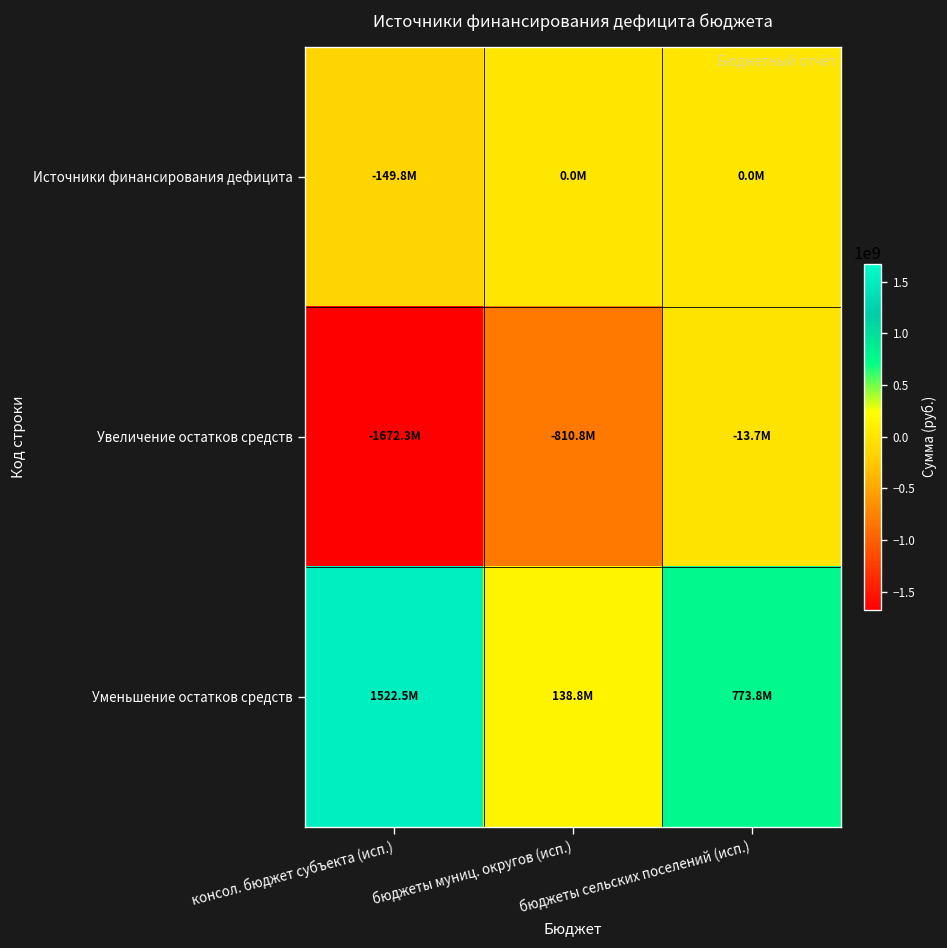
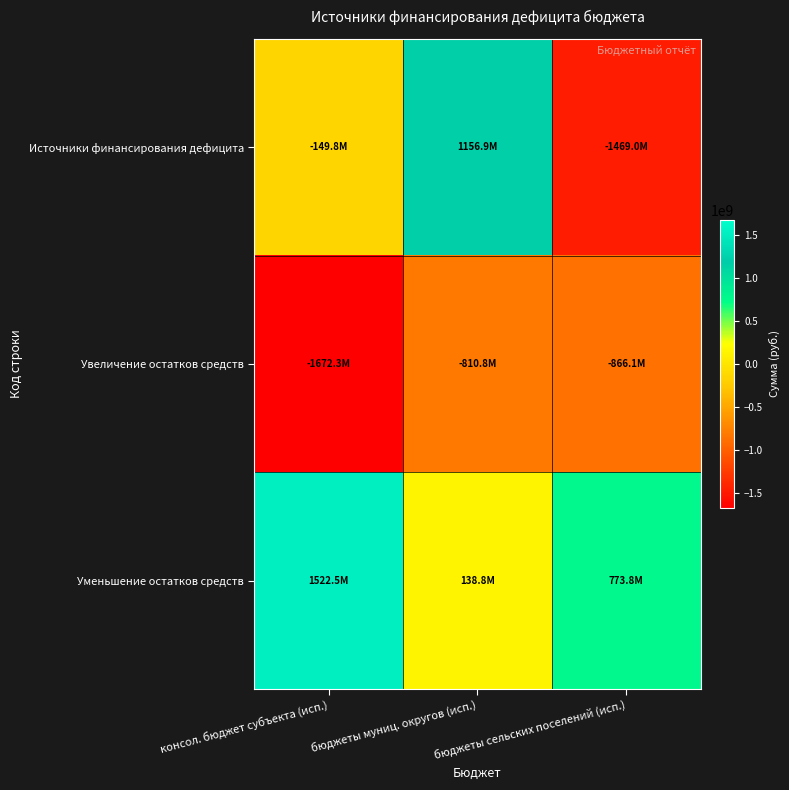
Источники финансирования дефицита, бюджеты муниц. округов (исп.): 0.0M -> 1156.9M
Источники финансирования дефицита, бюджеты сельских поселений (исп.): 0.0M -> -1469.0M
Увеличение остатков средств, бюджеты сельских поселений (исп.): -13.7M -> -866.1M
